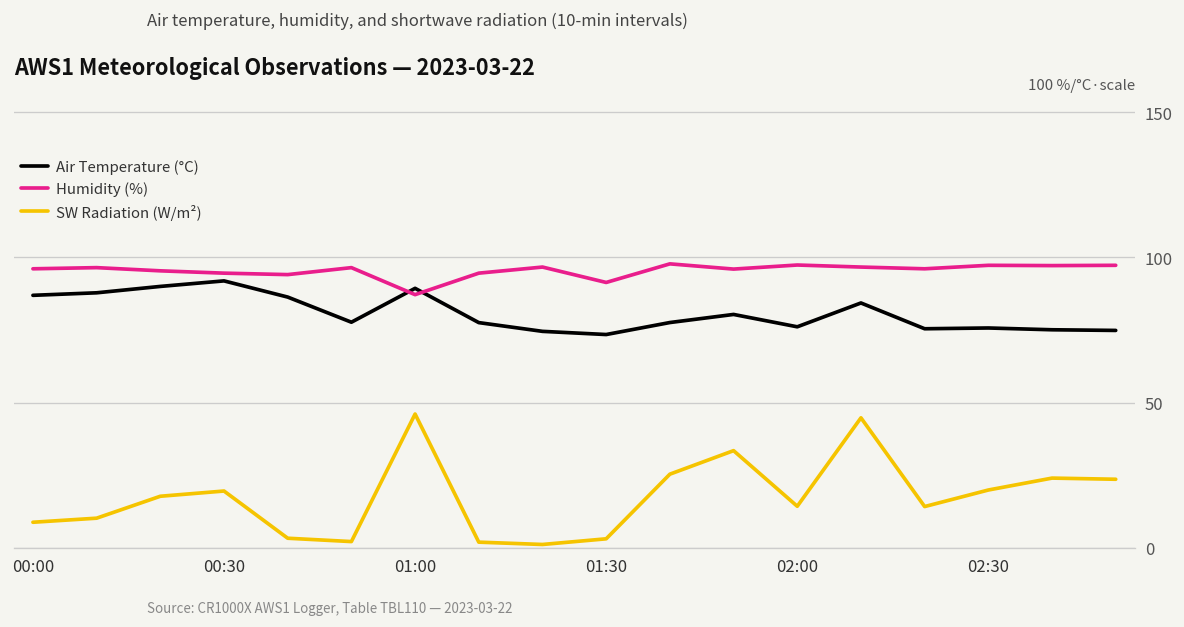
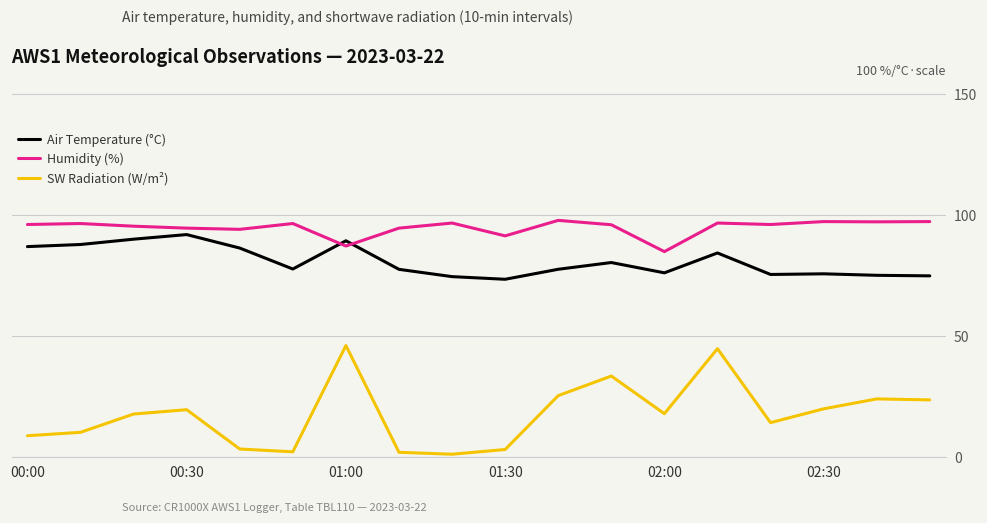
Humidity (%), 02:00: 97 -> 85
SW Radiation (W/m²), 02:00: 14 -> 18
